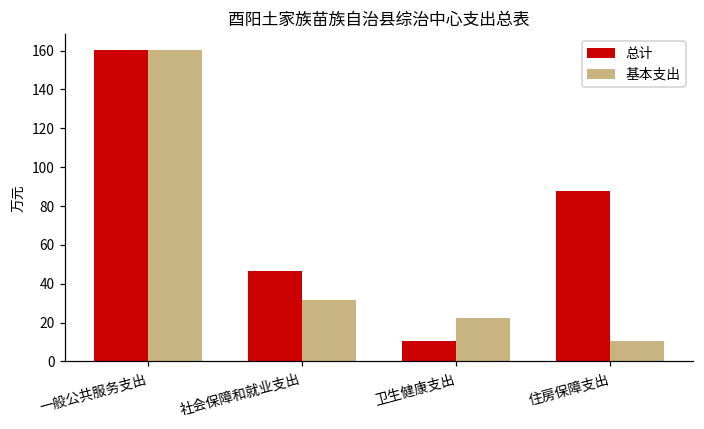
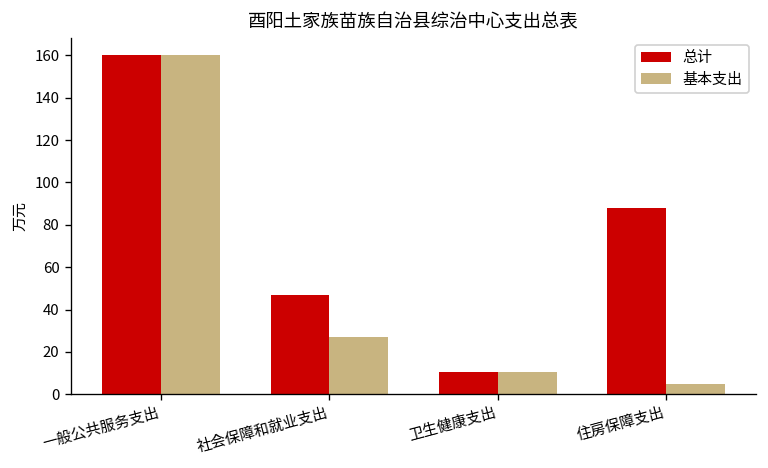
基本支出, 社会保障和就业支出: 32 -> 27
基本支出, 卫生健康支出: 22 -> 11
基本支出, 住房保障支出: 11 -> 5
